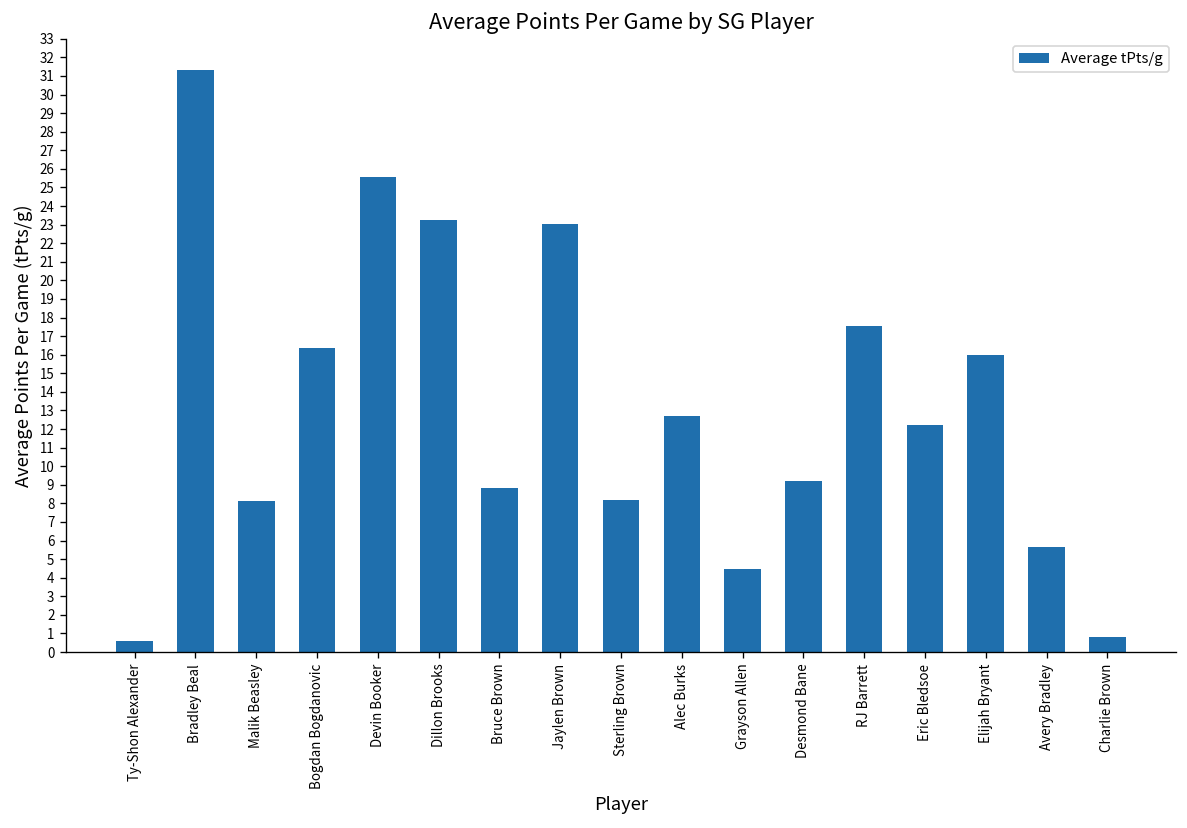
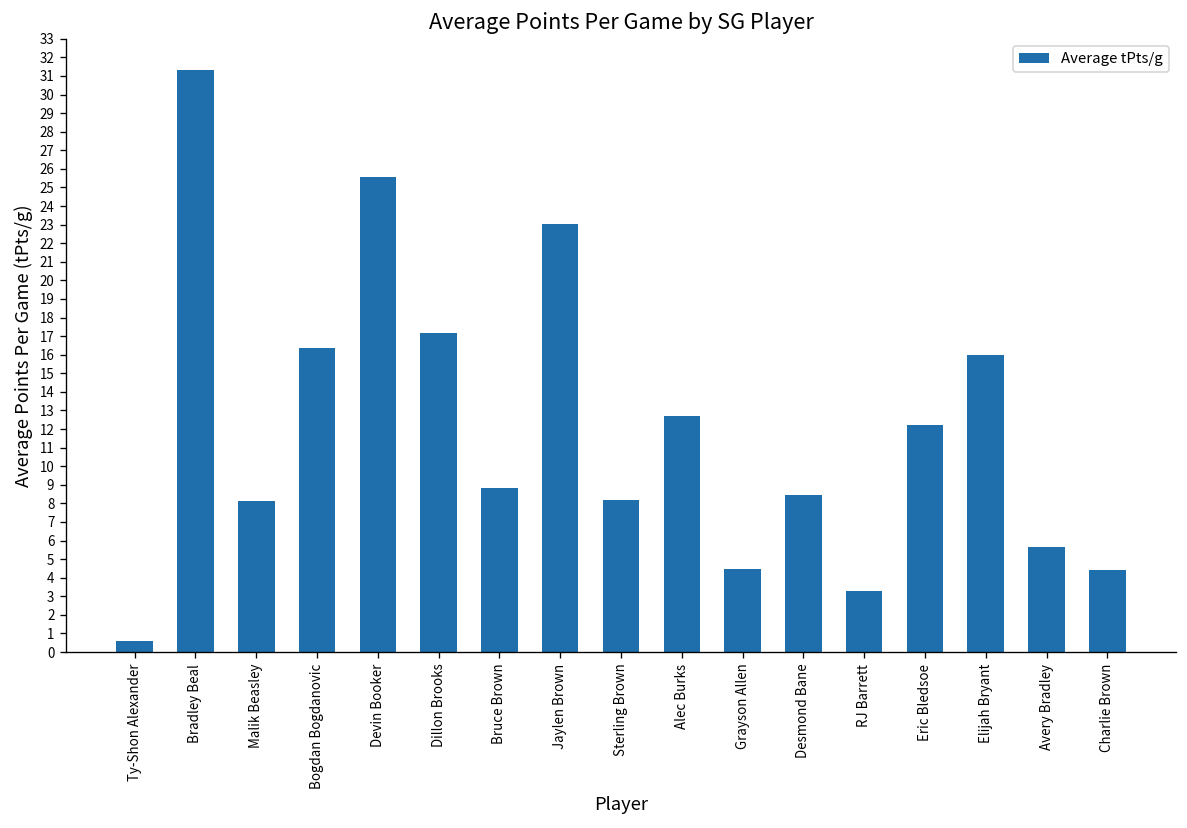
Dillon Brooks: 23.2 -> 17.2
Desmond Bane: 9.2 -> 8.5
RJ Barrett: 17.6 -> 3.3
Charlie Brown: 0.8 -> 4.4
